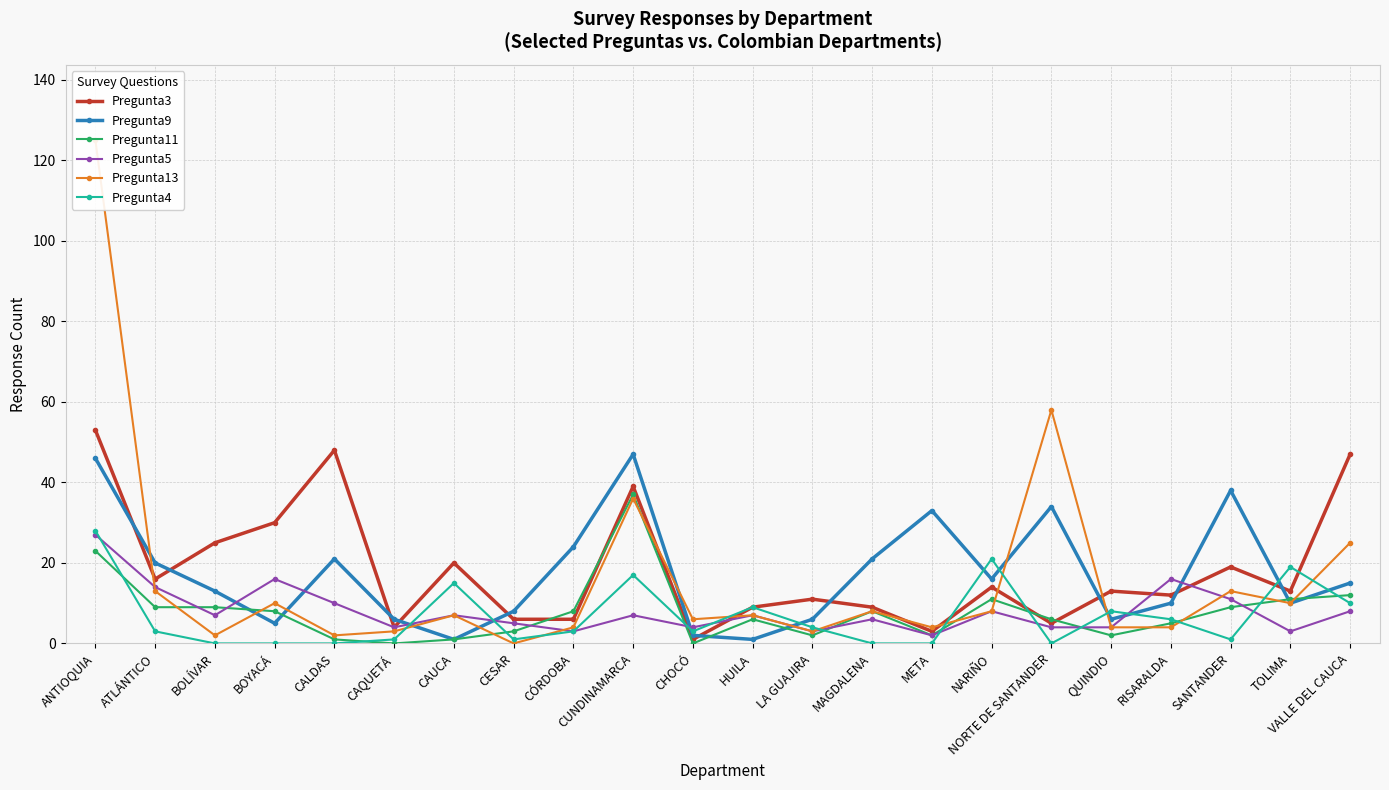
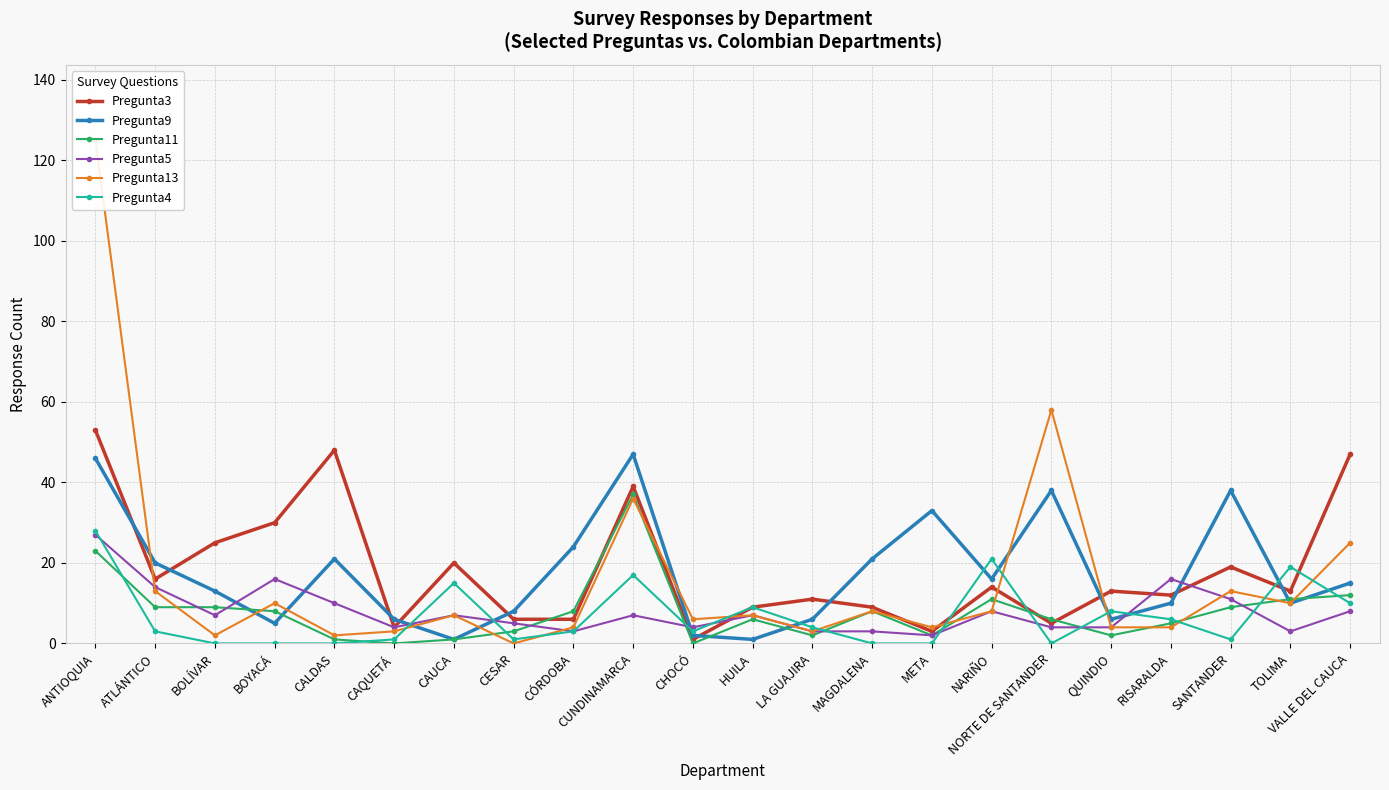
Pregunta5, MAGDALENA: 6 -> 3
Pregunta9, NORTE DE SANTANDER: 34 -> 38
